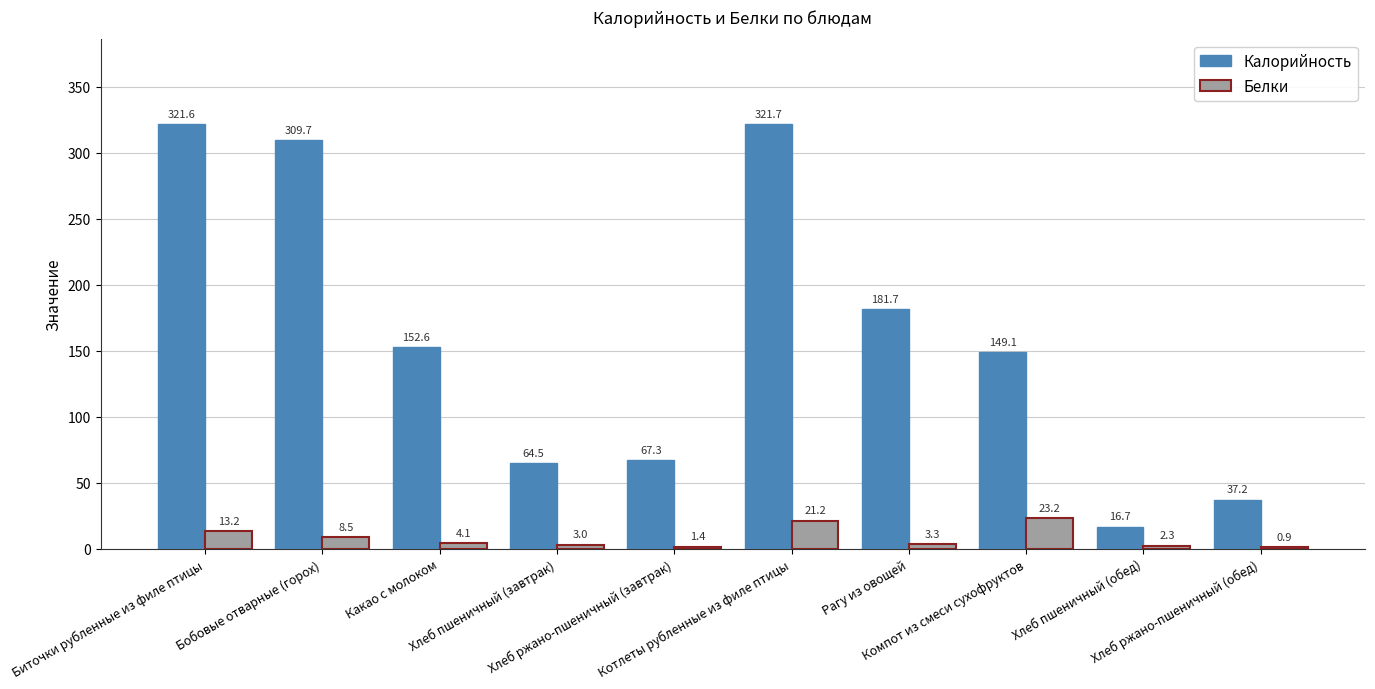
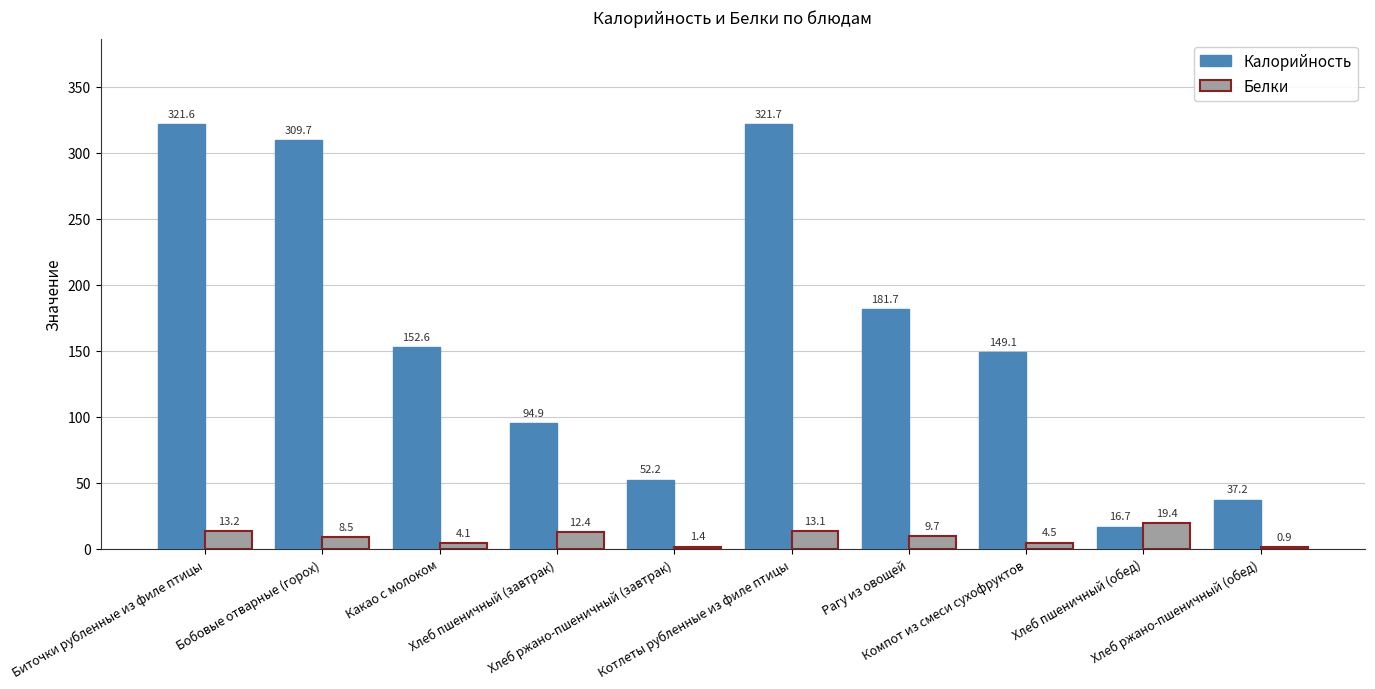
Калорийность, Хлеб пшеничный (завтрак): 64.5 -> 94.9
Белки, Хлеб пшеничный (завтрак): 3.0 -> 12.4
Калорийность, Хлеб ржано-пшеничный (завтрак): 67.3 -> 52.2
Белки, Котлеты рубленные из филе птицы: 21.2 -> 13.1
Белки, Рагу из овощей: 3.3 -> 9.7
Белки, Компот из смеси сухофруктов: 23.2 -> 4.5
Белки, Хлеб пшеничный (обед): 2.3 -> 19.4
